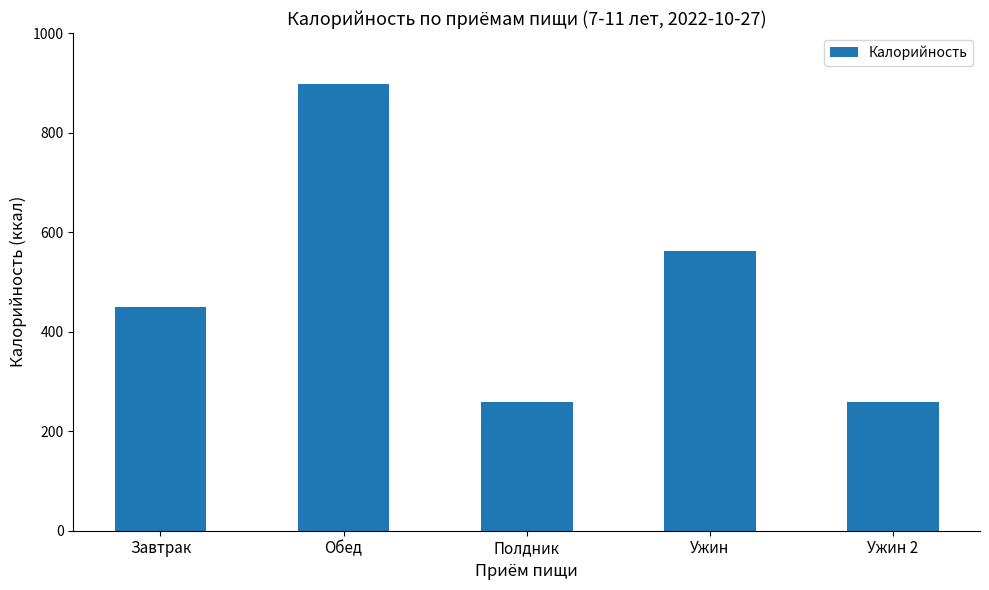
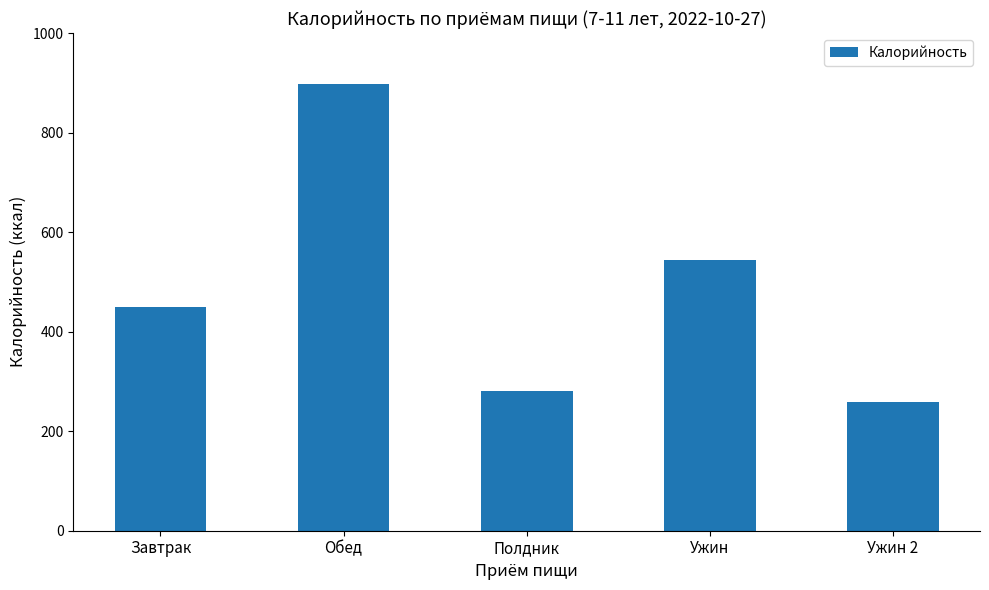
Полдник: 260 -> 280
Ужин: 560 -> 540
